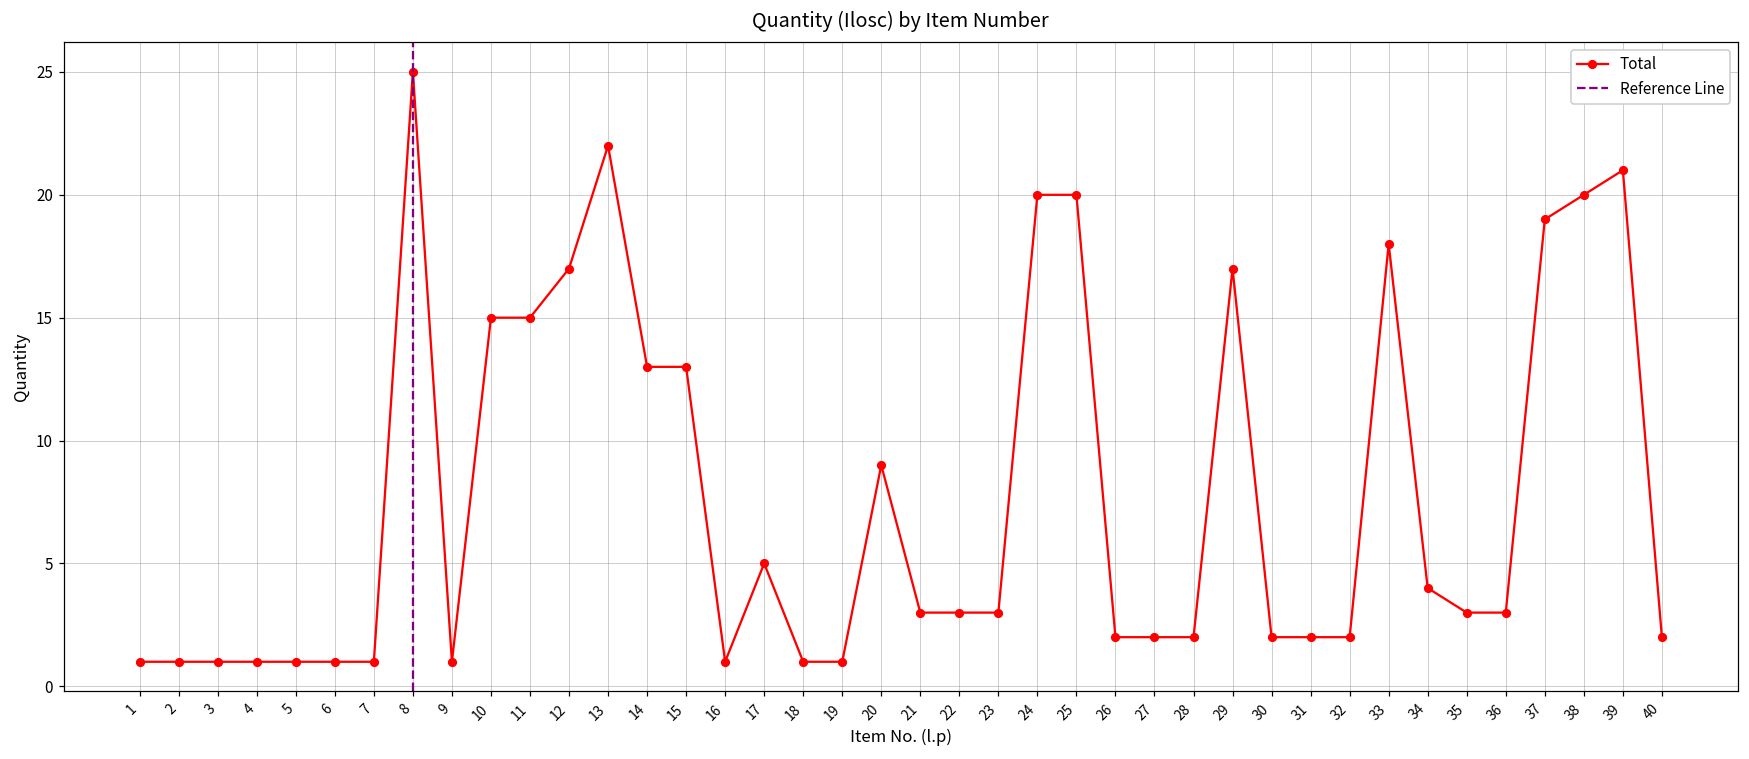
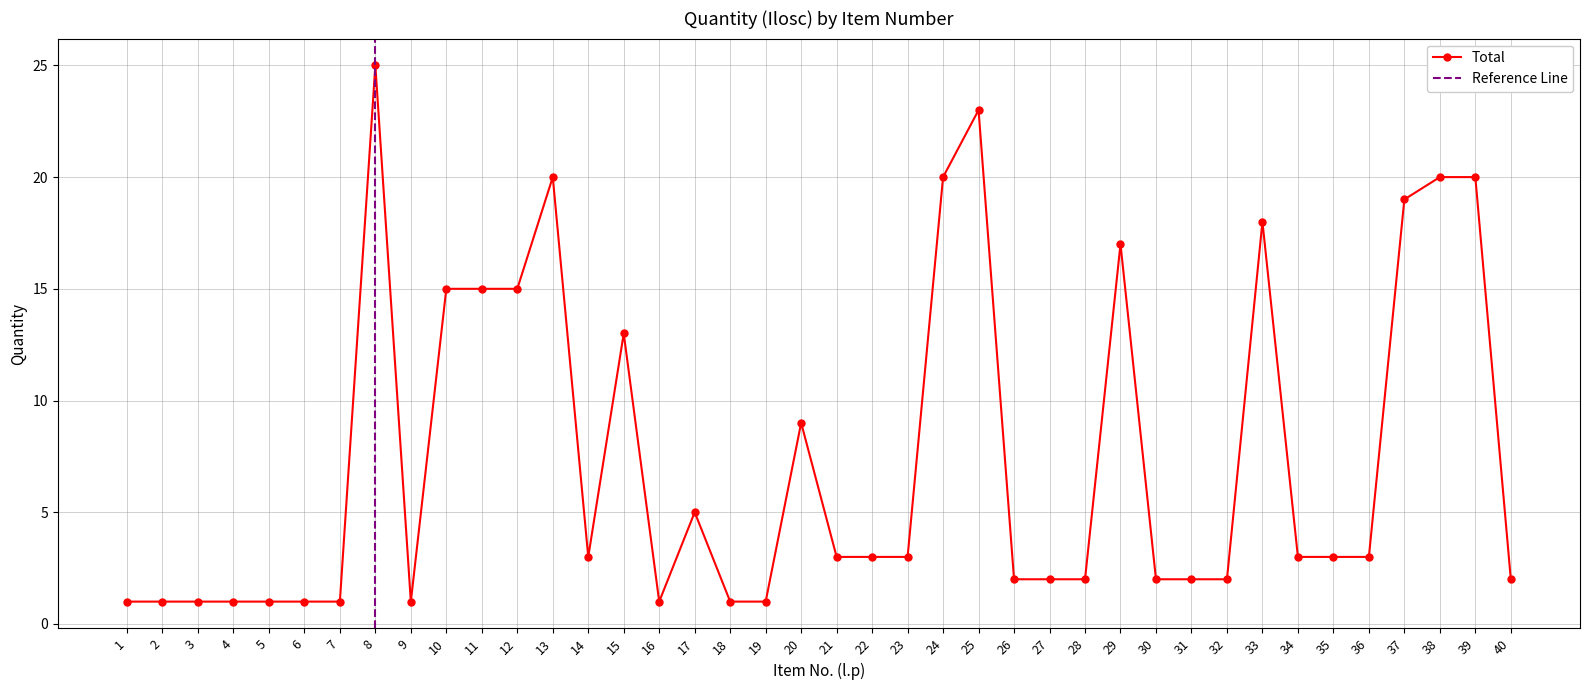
12: 17 -> 15
13: 22 -> 20
14: 13 -> 3
25: 20 -> 23
34: 4 -> 3
39: 21 -> 20
